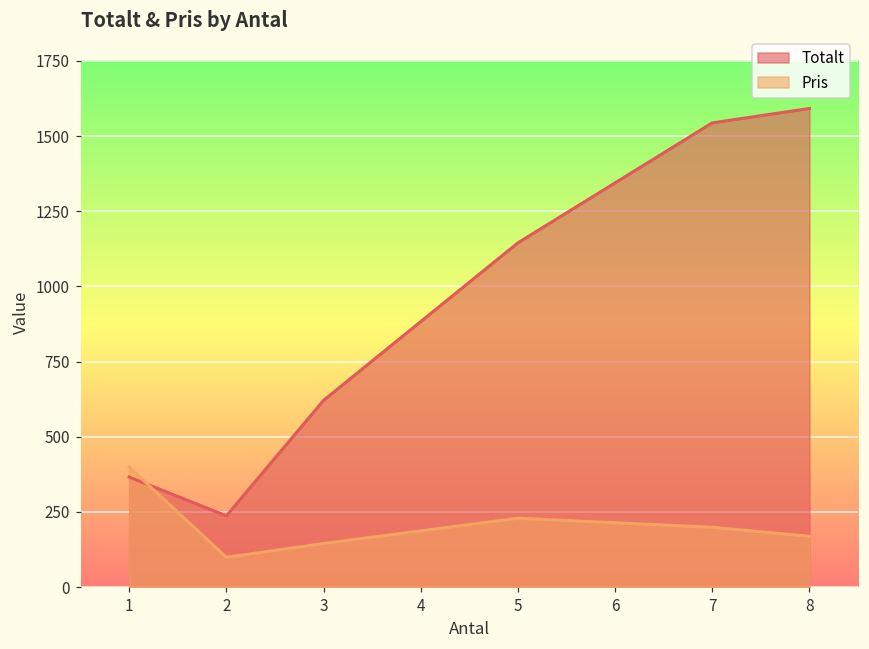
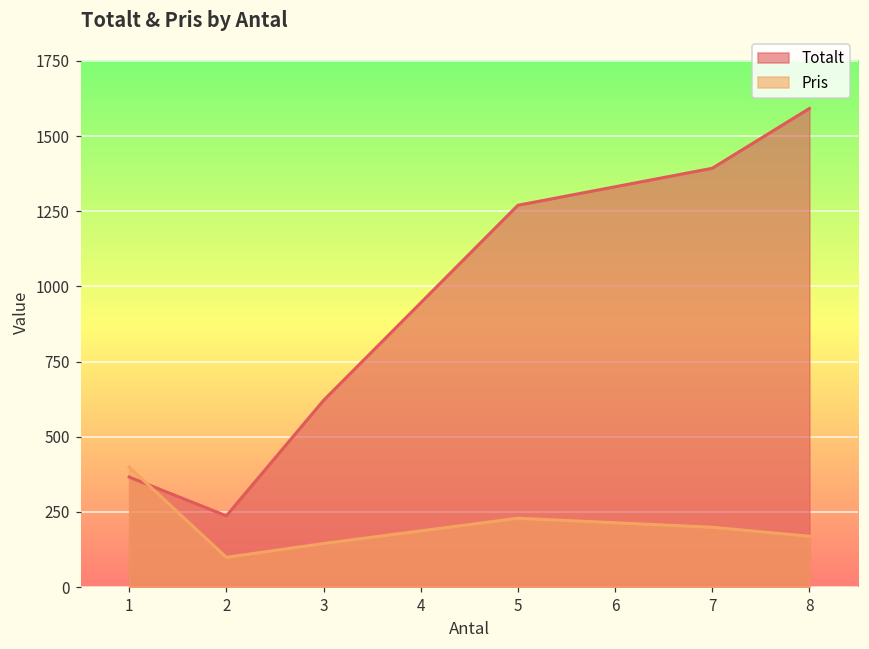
Totalt, 5: 1150 -> 1270
Totalt, 7: 1540 -> 1390
